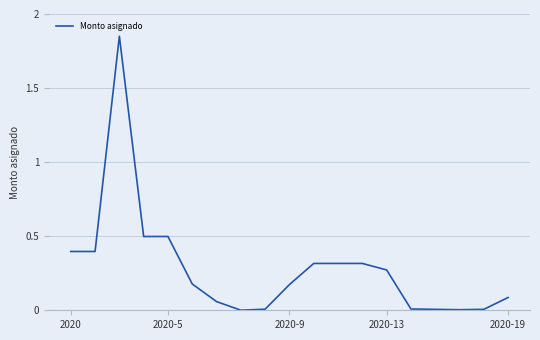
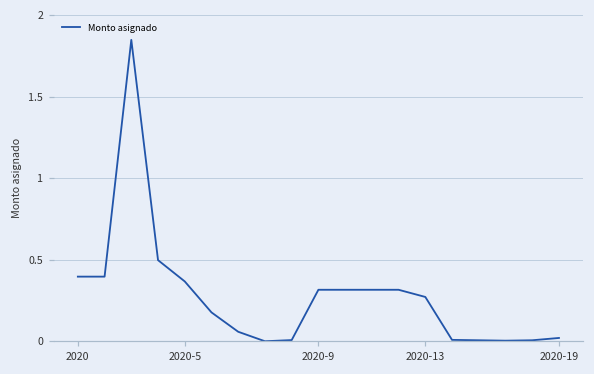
2020-5: 0.50 -> 0.37
2020-9: 0.17 -> 0.32
2020-19: 0.09 -> 0.02
